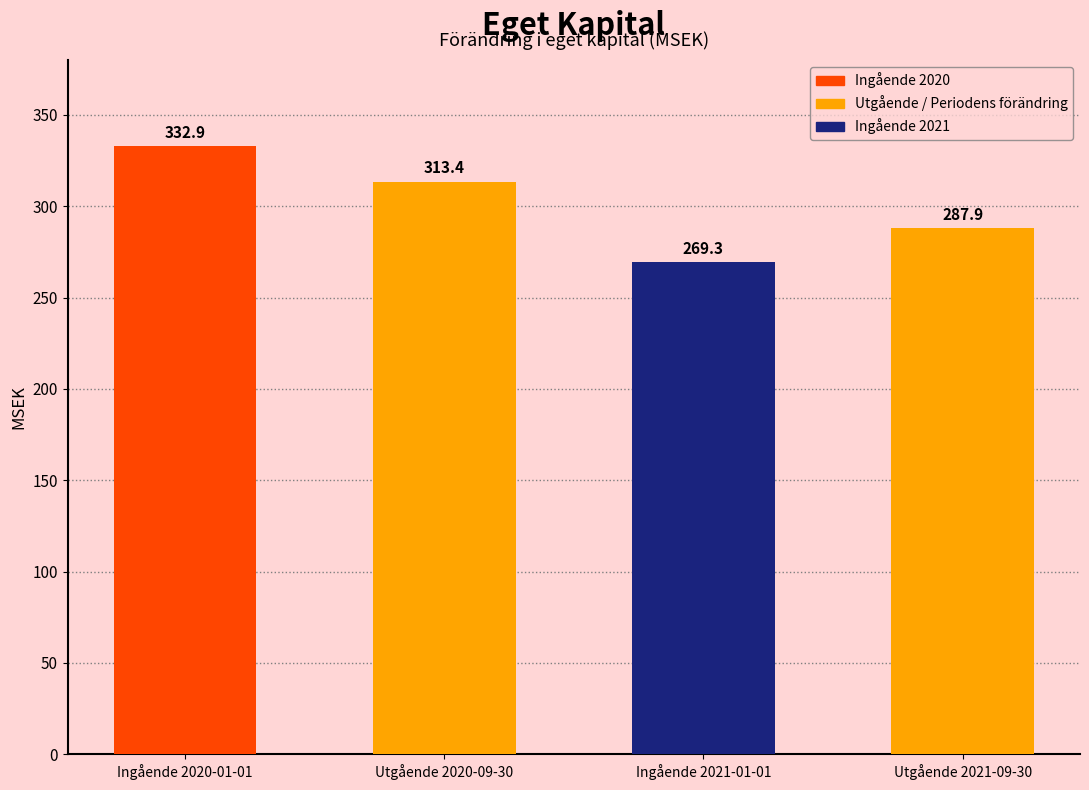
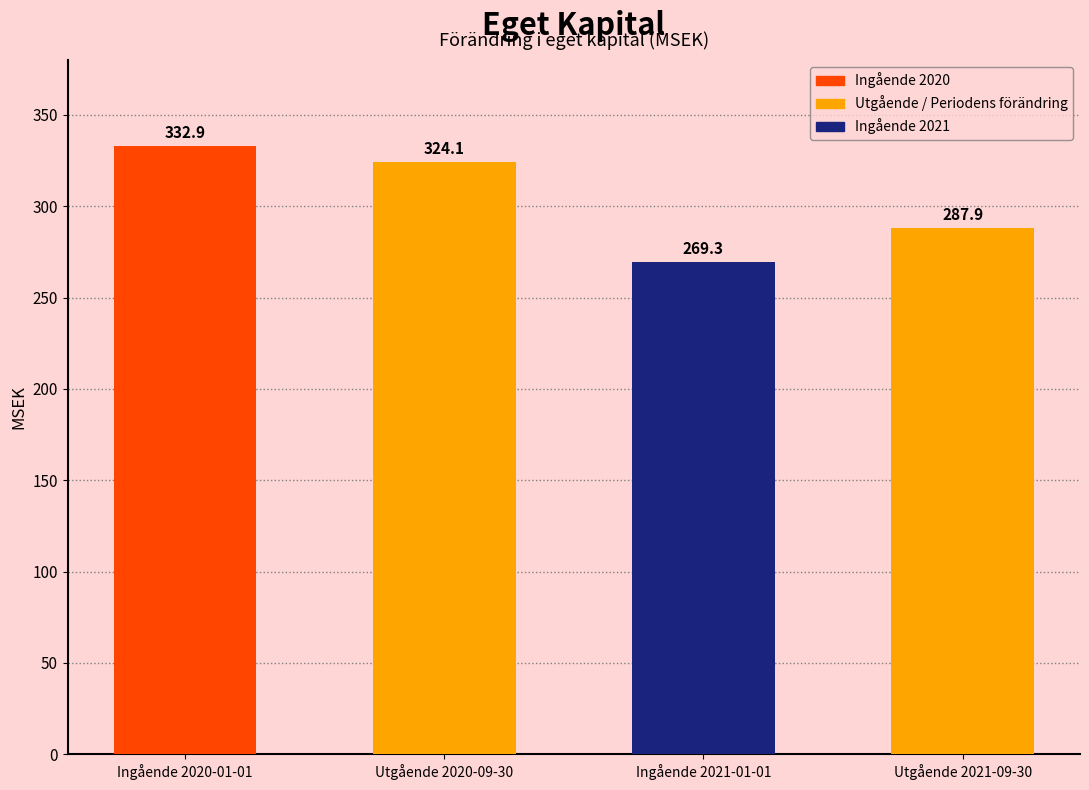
Utgående 2020-09-30: 313.4 -> 324.1
